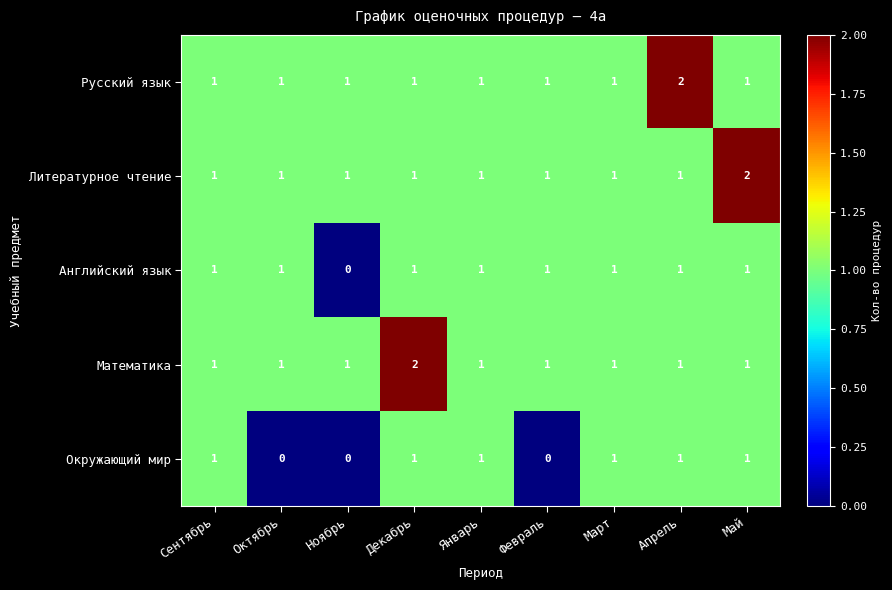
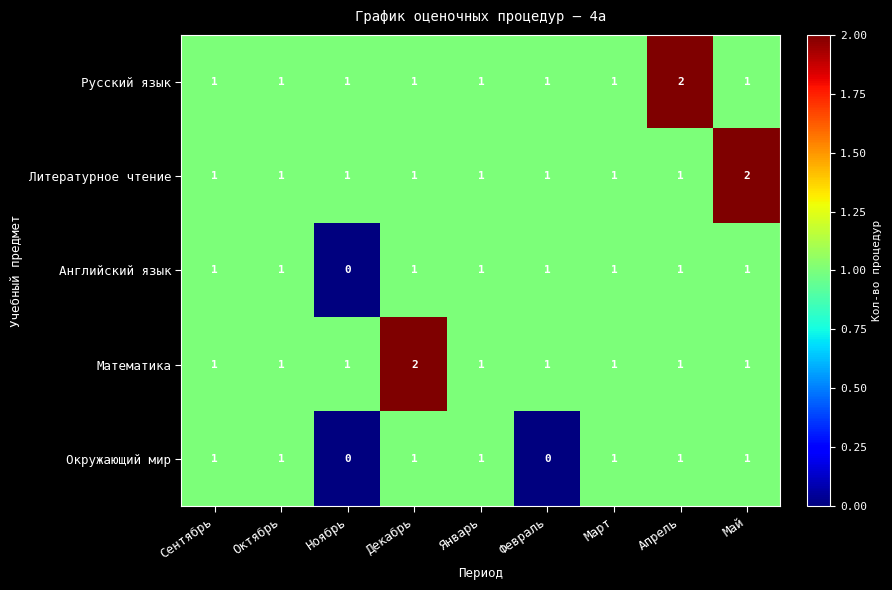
Окружающий мир, Октябрь: 0 -> 1
